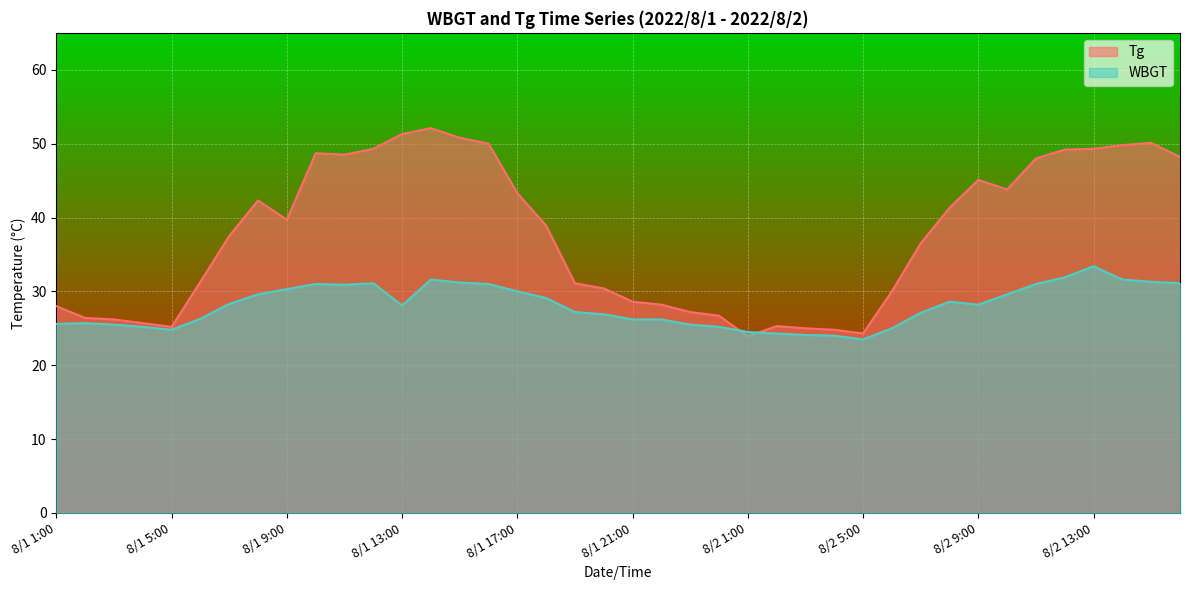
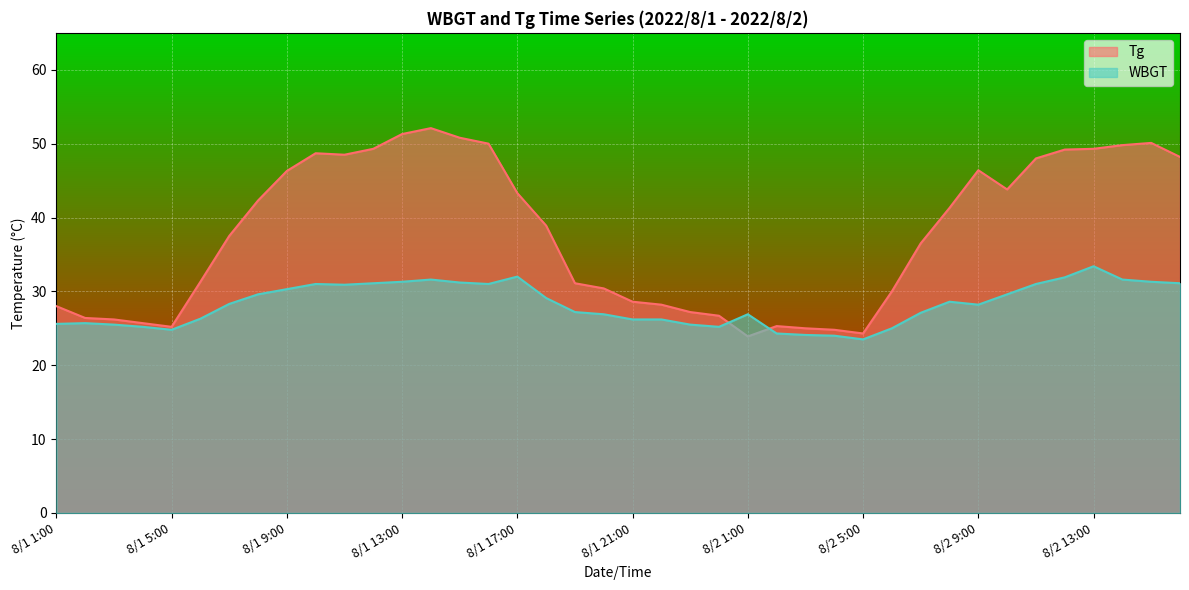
Tg, 8/1 9:00: 40 -> 46
WBGT, 8/1 13:00: 28 -> 31
WBGT, 8/1 17:00: 30 -> 32
WBGT, 8/2 1:00: 25 -> 27
Tg, 8/2 9:00: 45 -> 46
